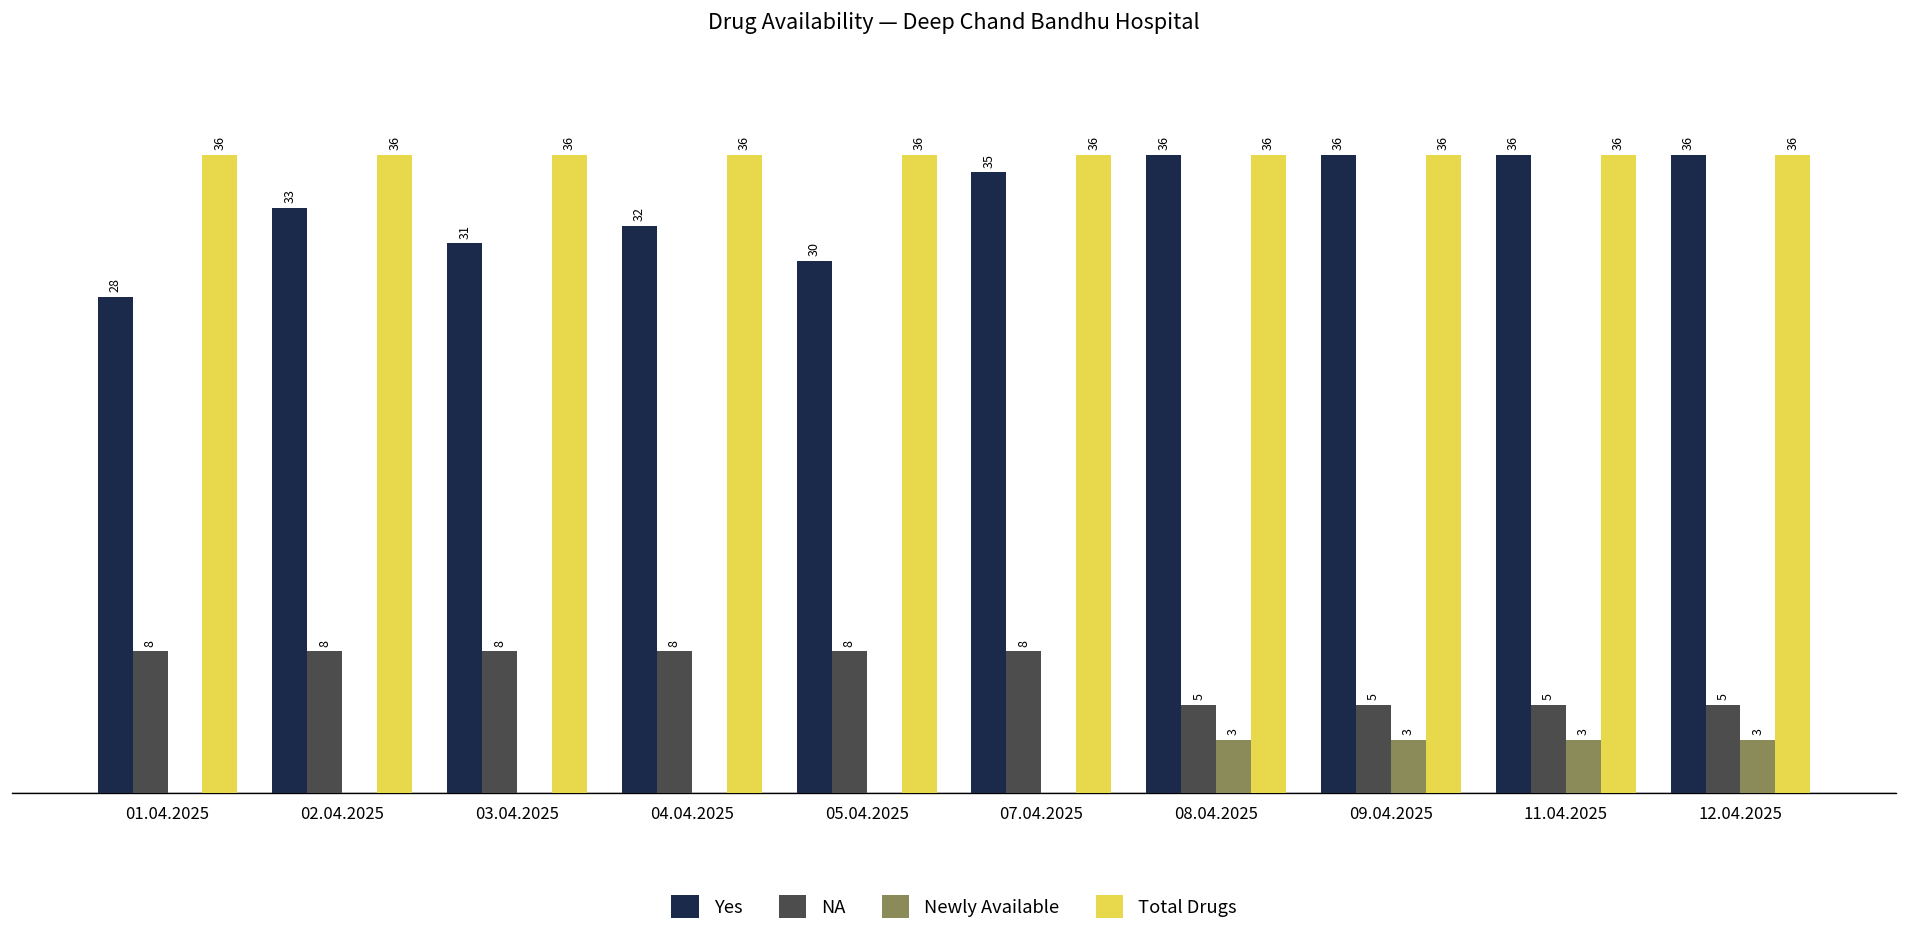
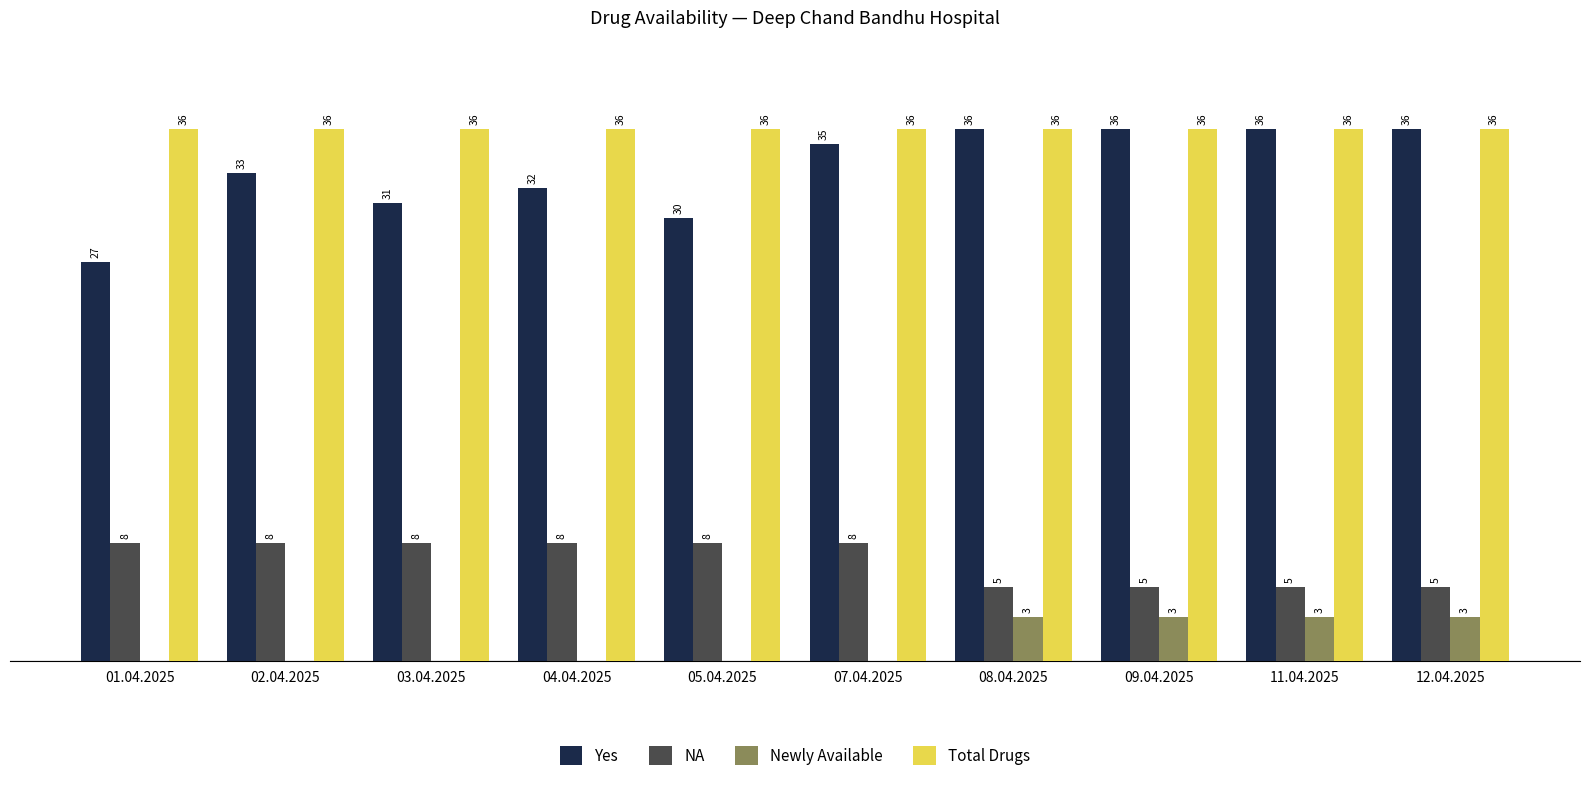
Yes, 01.04.2025: 28 -> 27
